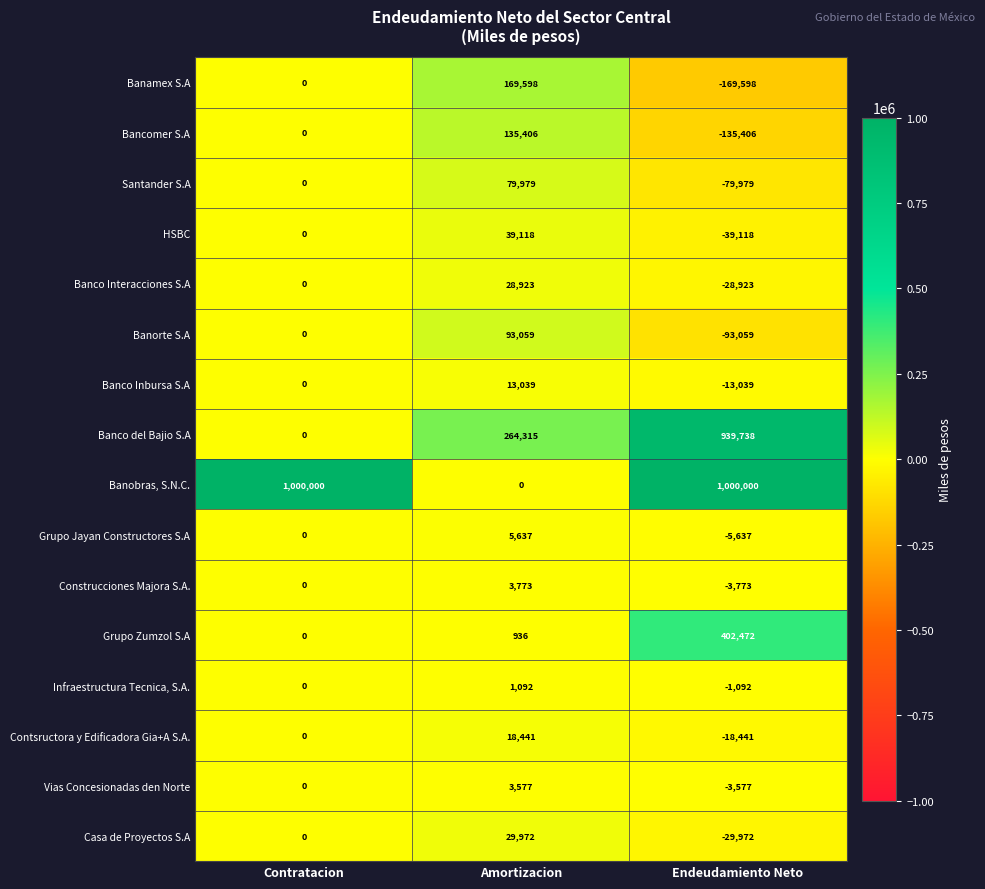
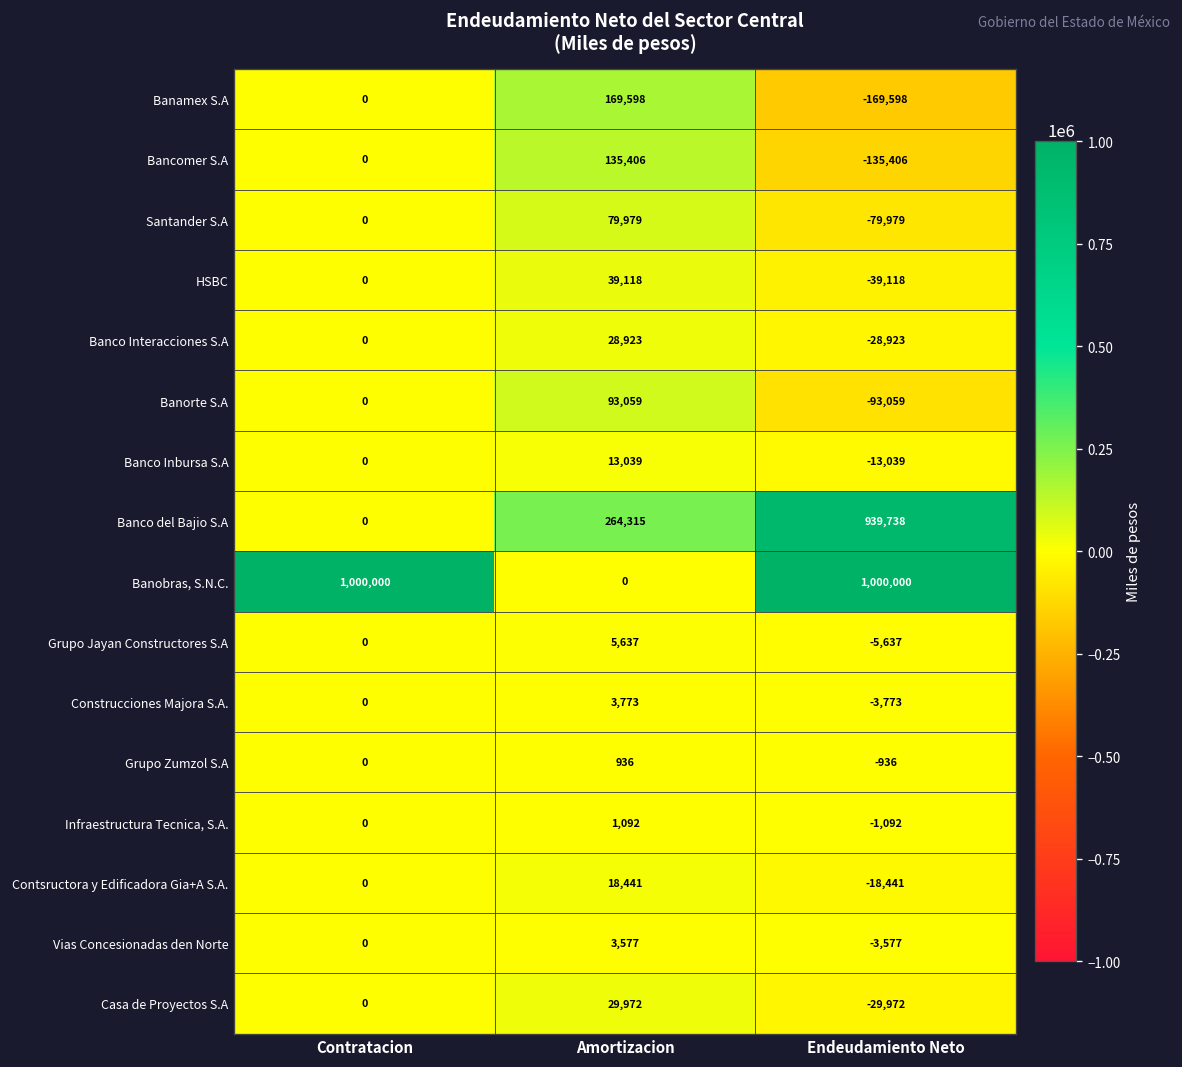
Grupo Zumzol S.A, Endeudamiento Neto: 402,472 -> -936
